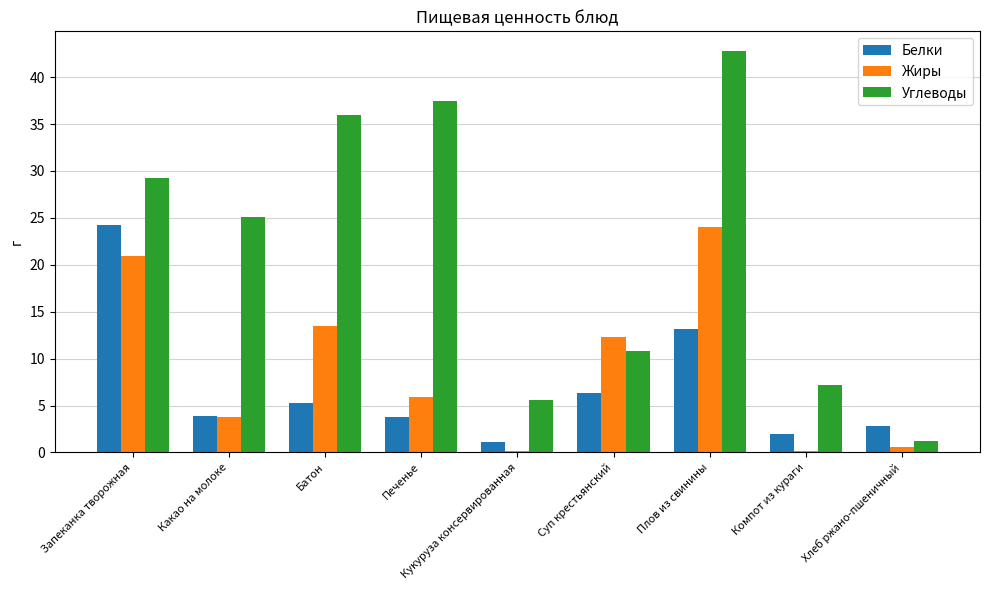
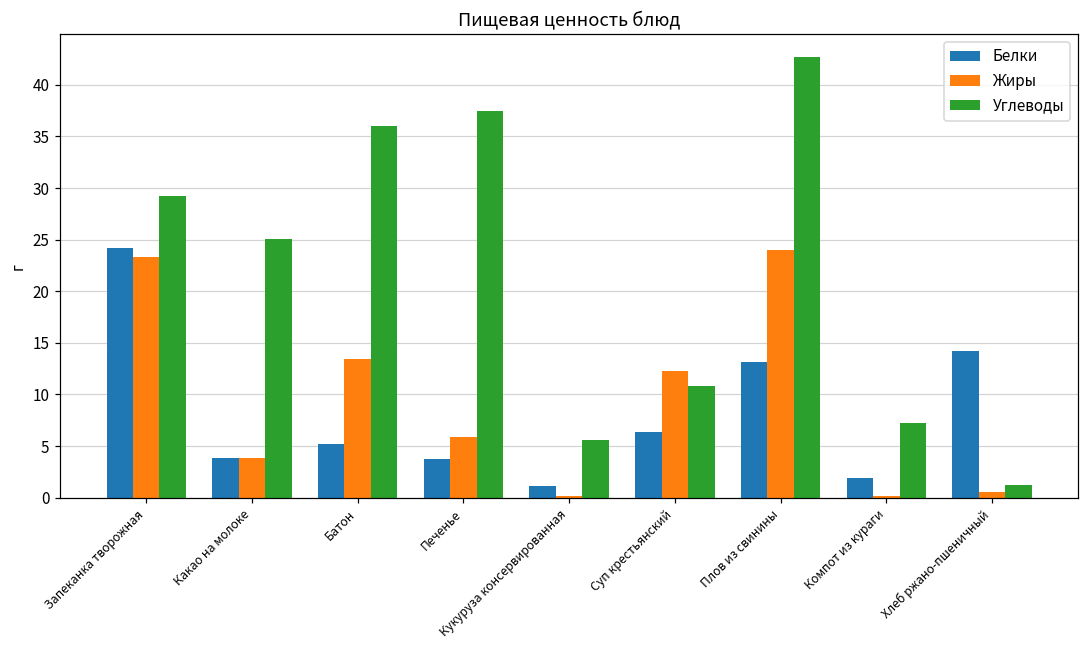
Жиры, Запеканка творожная: 21 -> 23
Белки, Хлеб ржано-пшеничный: 3 -> 14
